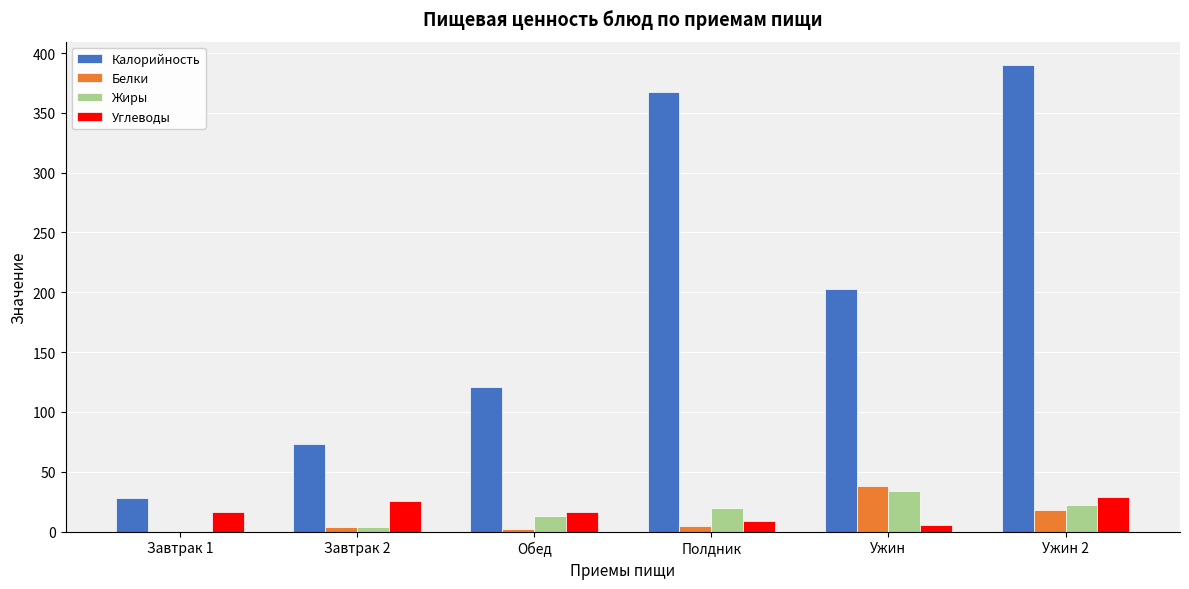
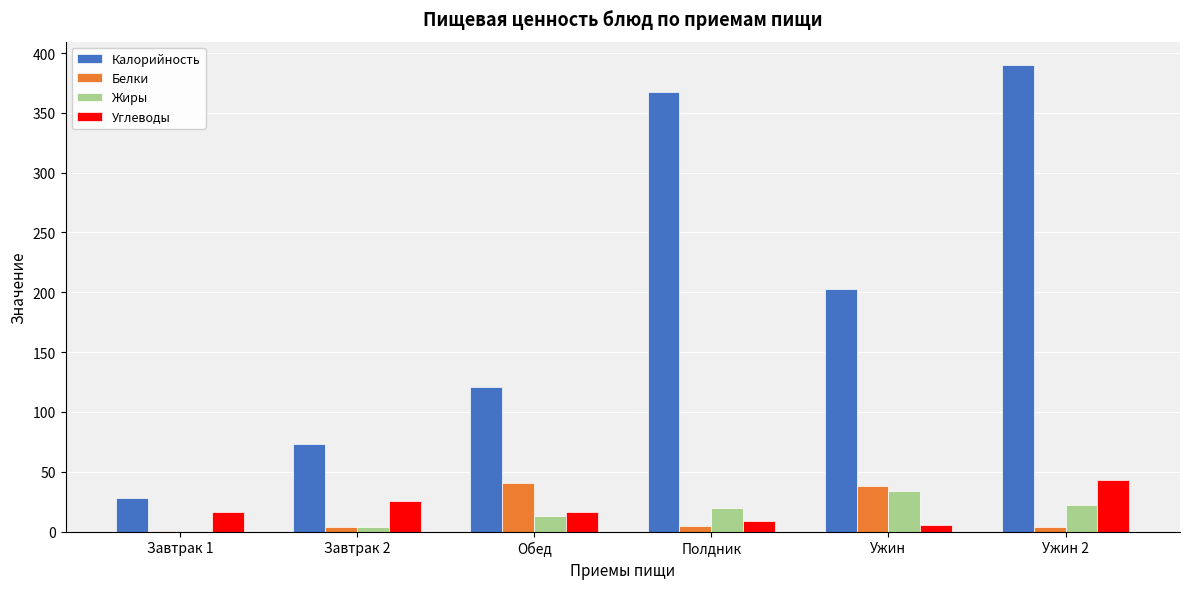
Белки, Обед: 2 -> 41
Белки, Ужин 2: 18 -> 4
Углеводы, Ужин 2: 29 -> 43
